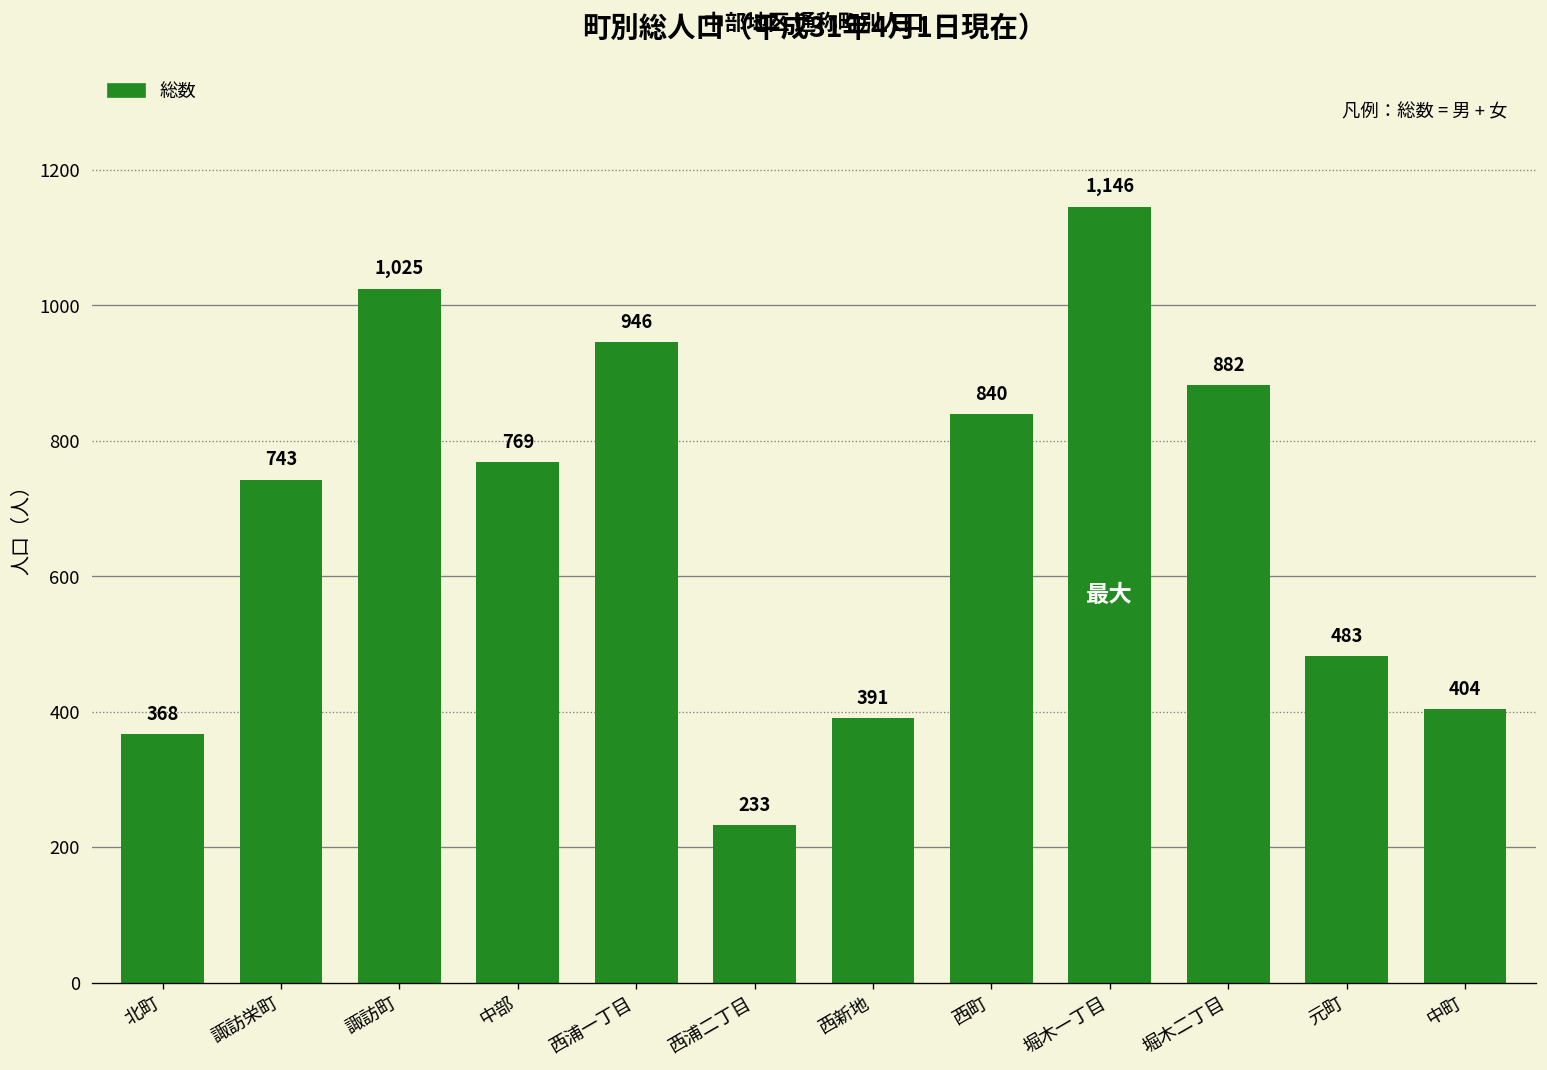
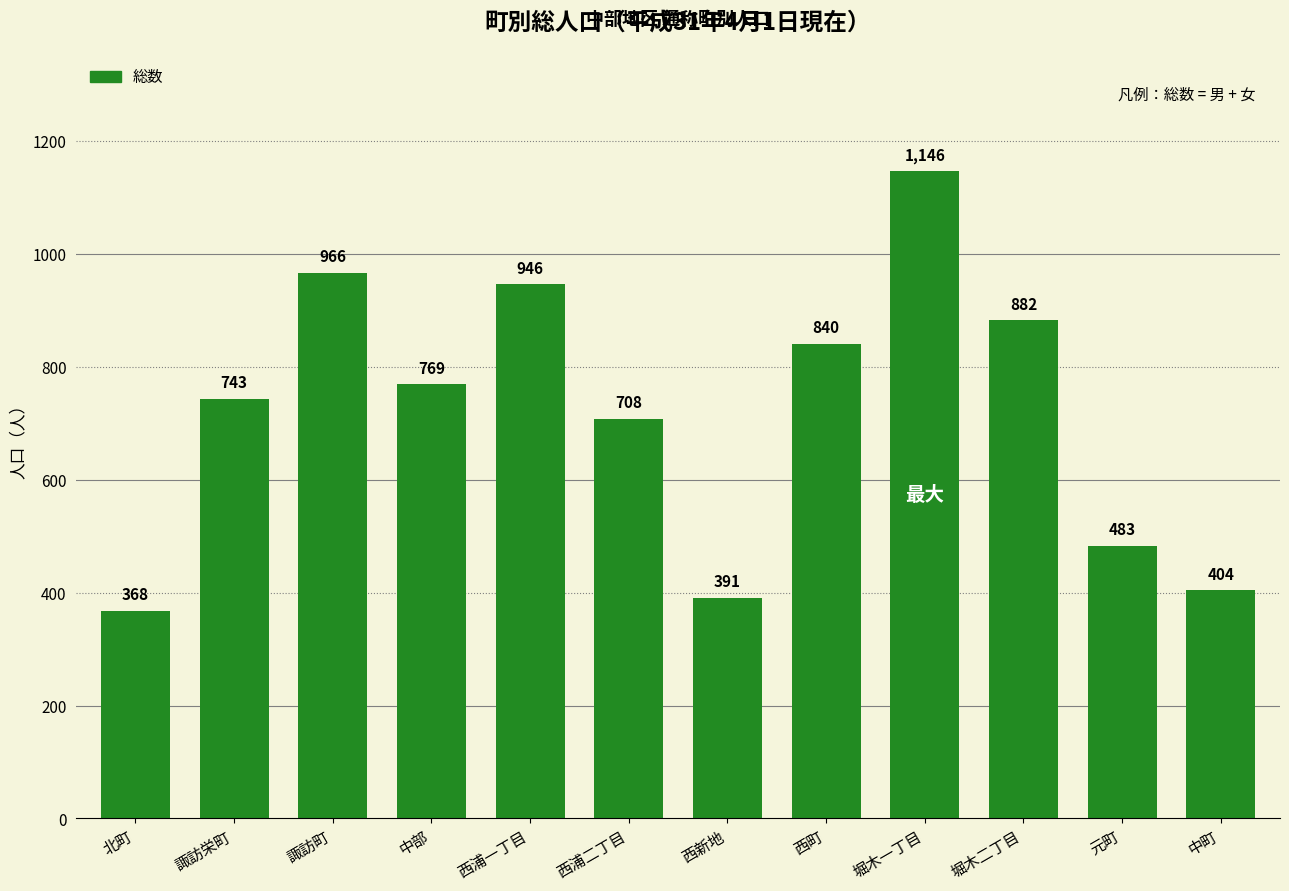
諏訪町: 1,025 -> 966
西浦二丁目: 233 -> 708
